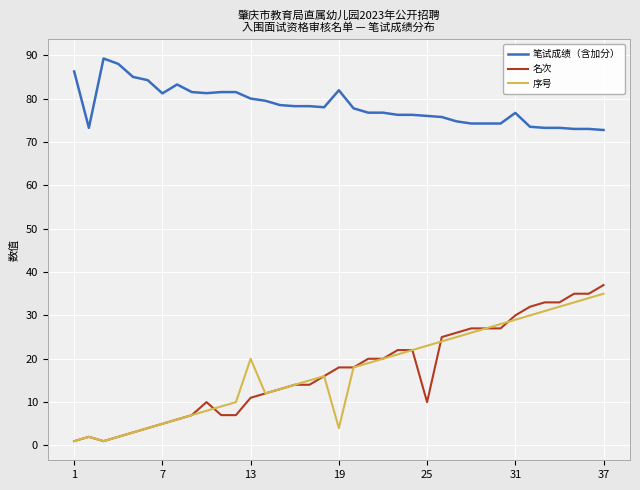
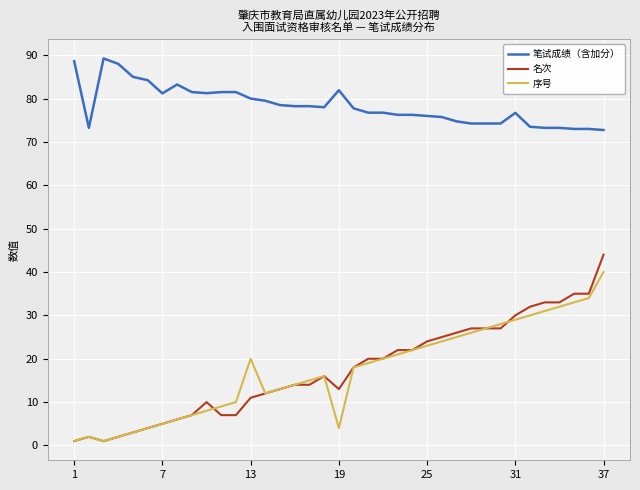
笔试成绩（含加分）, 1: 86 -> 89
名次, 19: 18 -> 13
名次, 25: 10 -> 24
名次, 37: 37 -> 44
序号, 37: 35 -> 40
